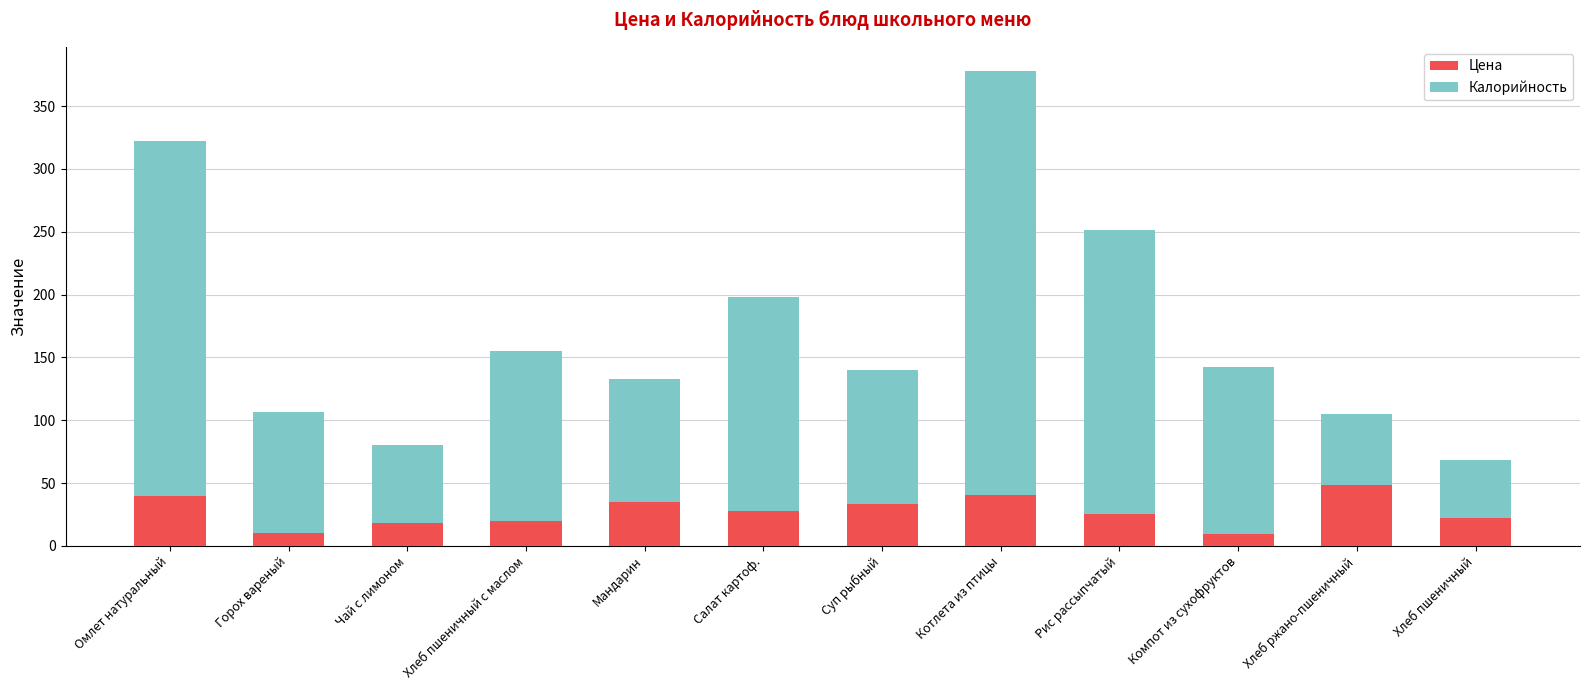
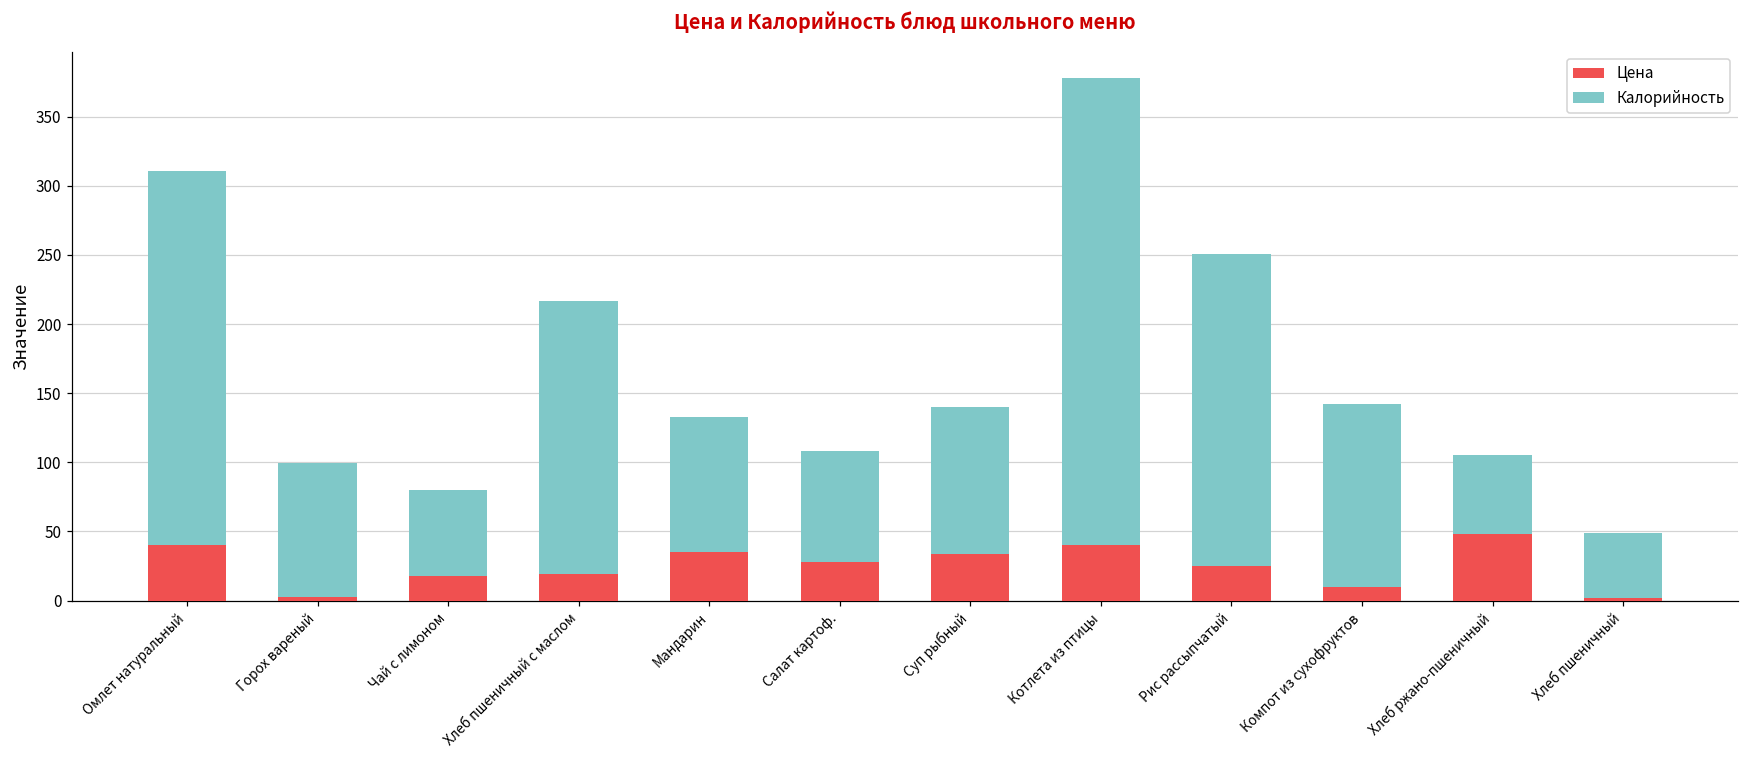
Калорийность, Омлет натуральный: 282 -> 270
Цена, Горох вареный: 10 -> 3
Калорийность, Хлеб пшеничный с маслом: 136 -> 197
Калорийность, Салат картоф.: 170 -> 80
Цена, Хлеб пшеничный: 22 -> 2
